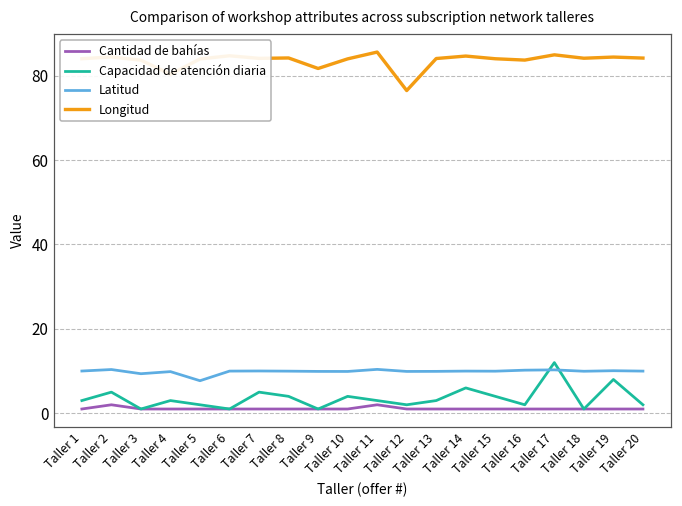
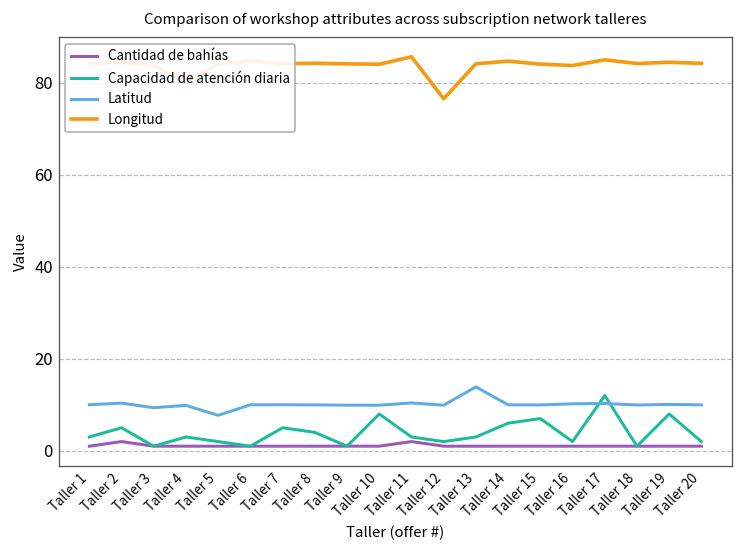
Longitud, Taller 9: 82 -> 84
Capacidad de atención diaria, Taller 10: 4 -> 8
Latitud, Taller 13: 10 -> 14
Capacidad de atención diaria, Taller 15: 4 -> 7
